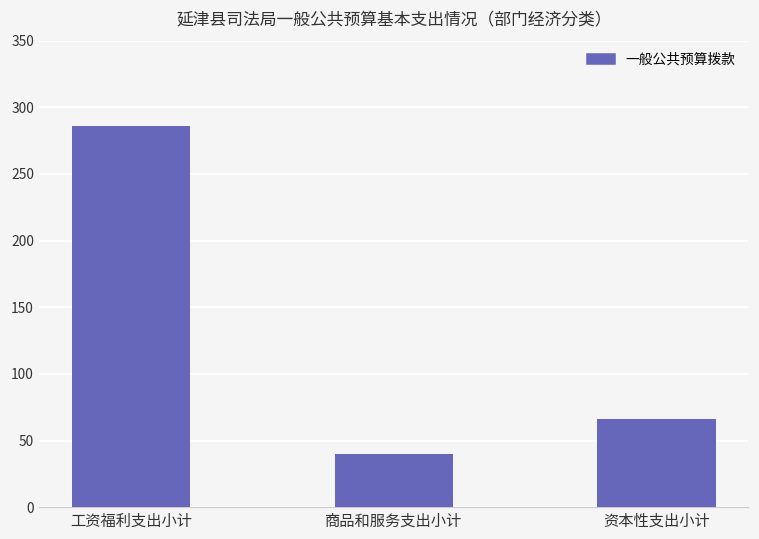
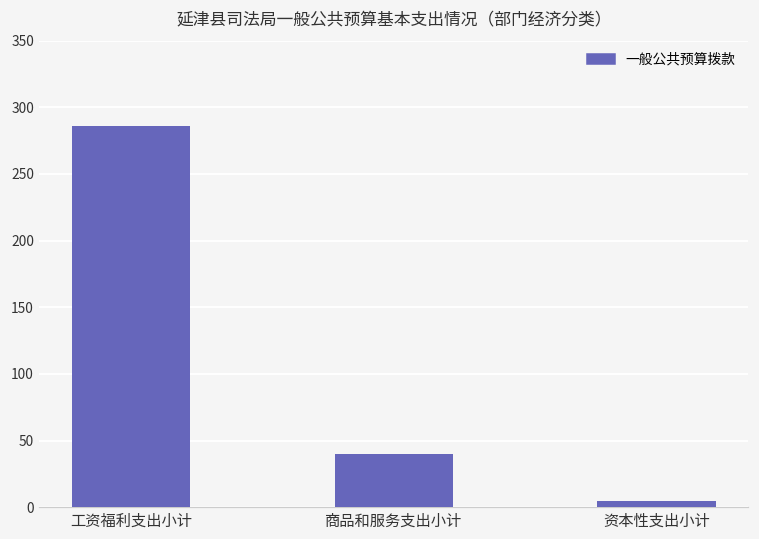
资本性支出小计: 66 -> 5
